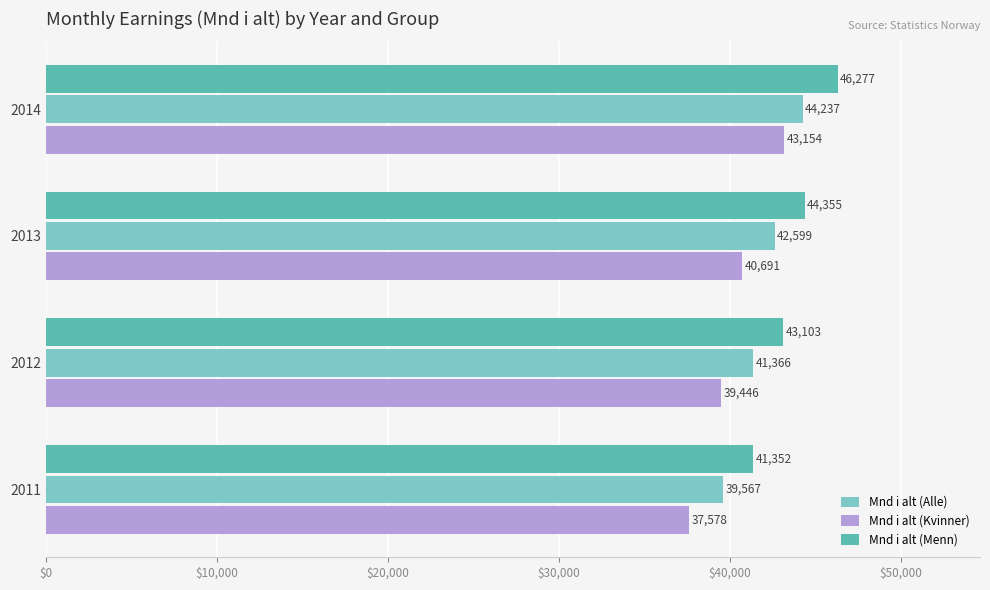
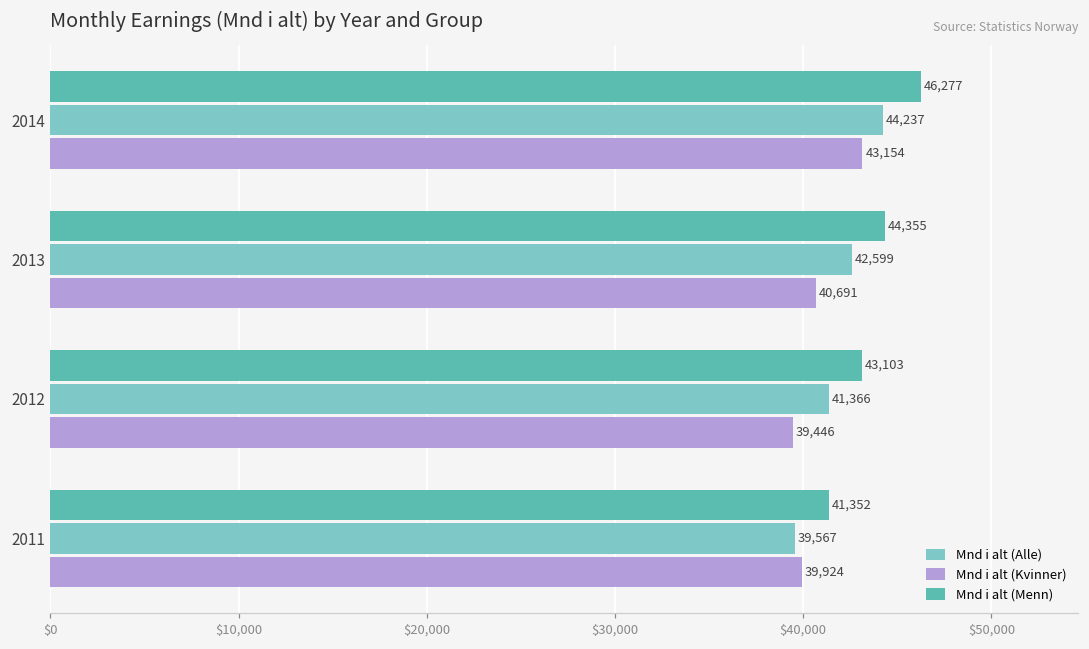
Mnd i alt (Kvinner), 2011: 37,578 -> 39,924
